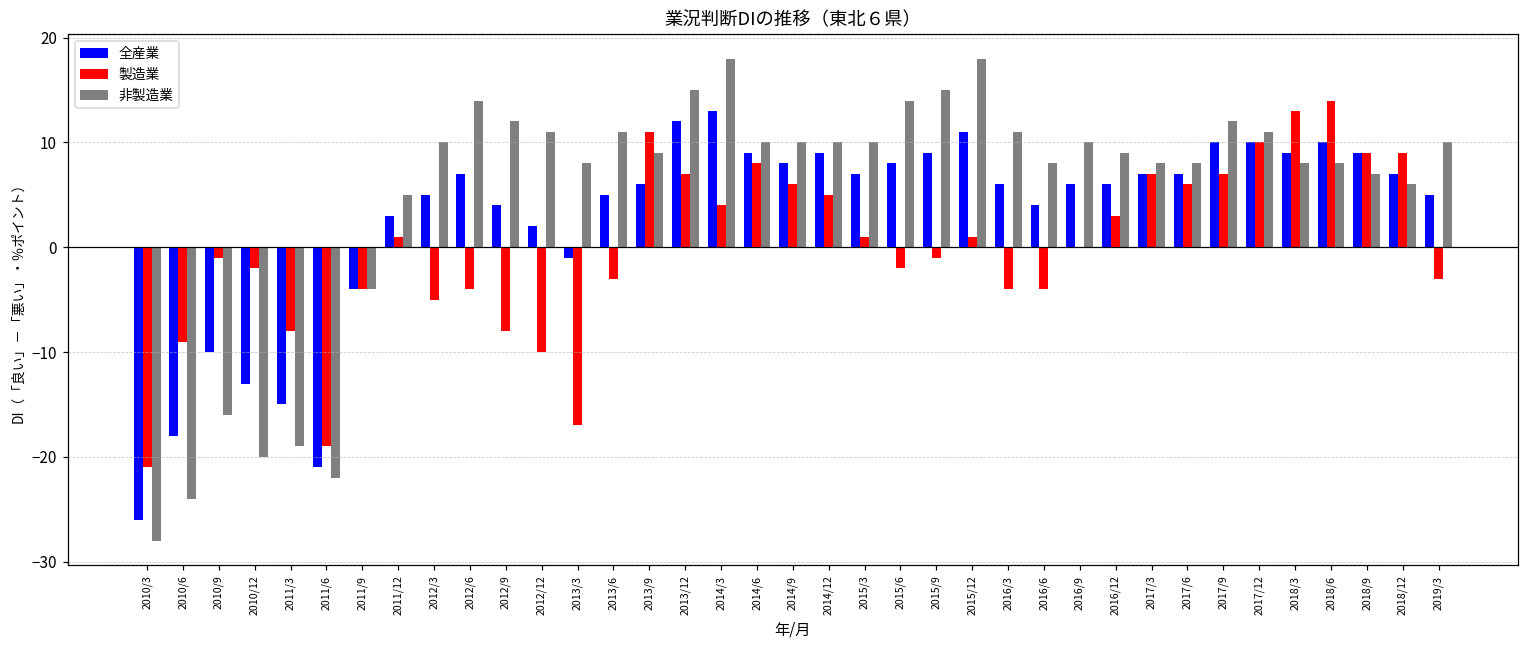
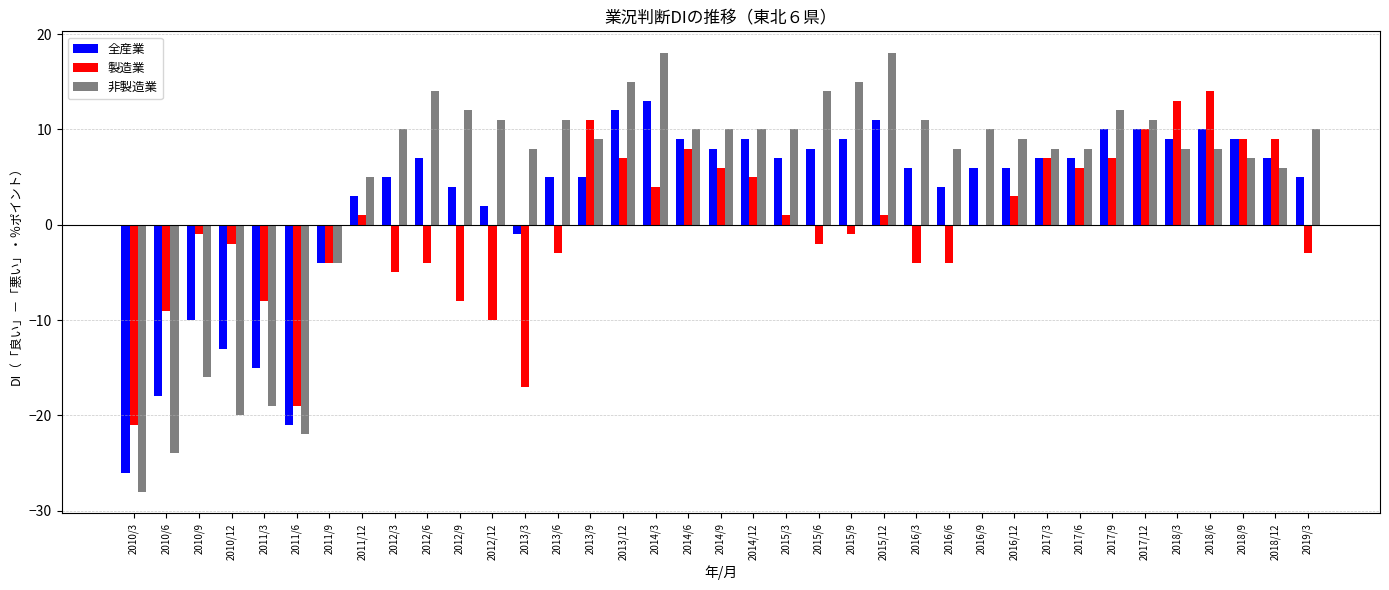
全産業, 2013/9: 6 -> 5
